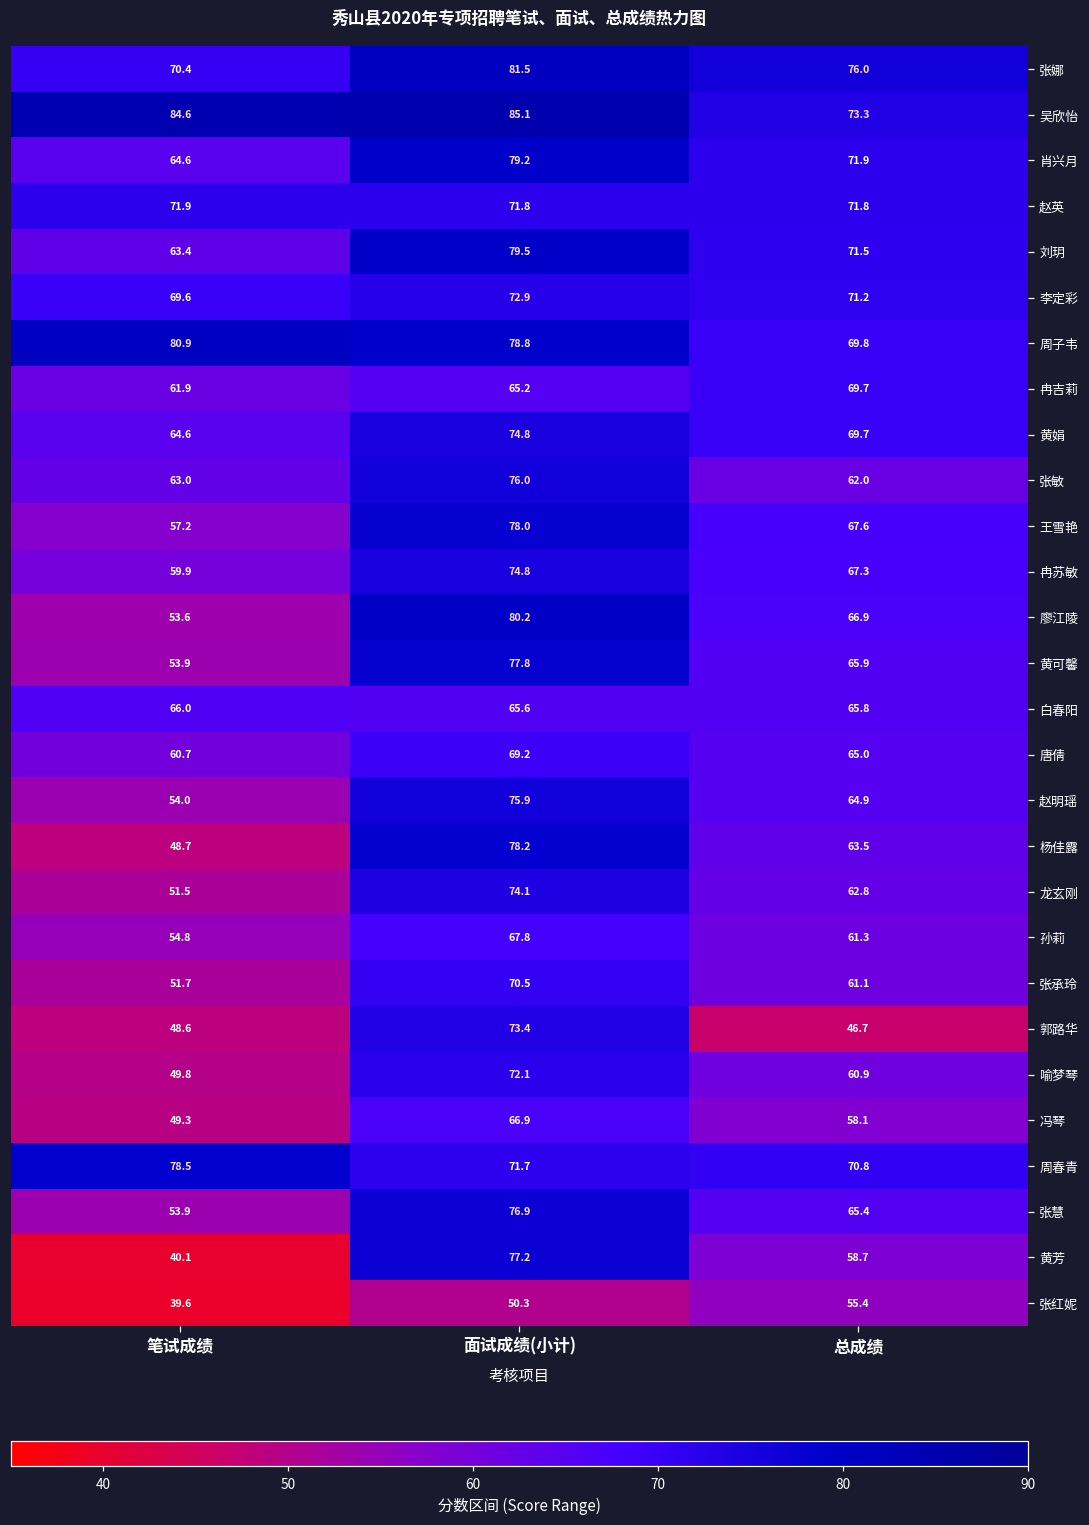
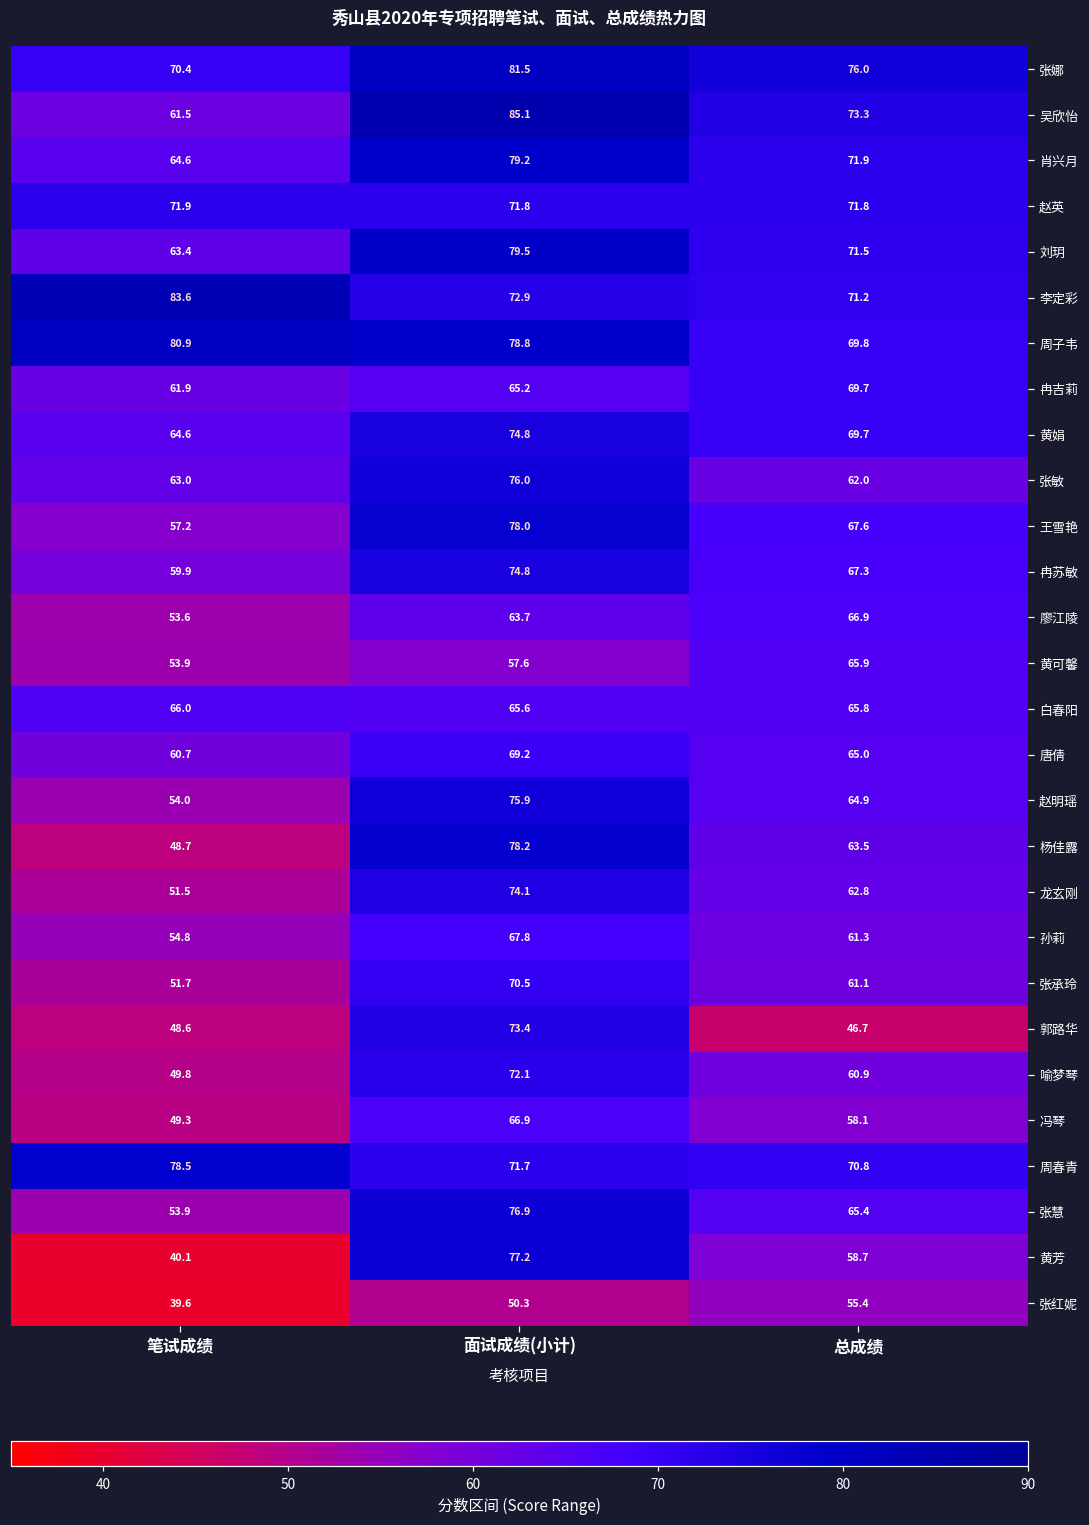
吴欣怡, 笔试成绩: 84.6 -> 61.5
李定彩, 笔试成绩: 69.6 -> 83.6
廖江陵, 面试成绩(小计): 80.2 -> 63.7
黄可馨, 面试成绩(小计): 77.8 -> 57.6
